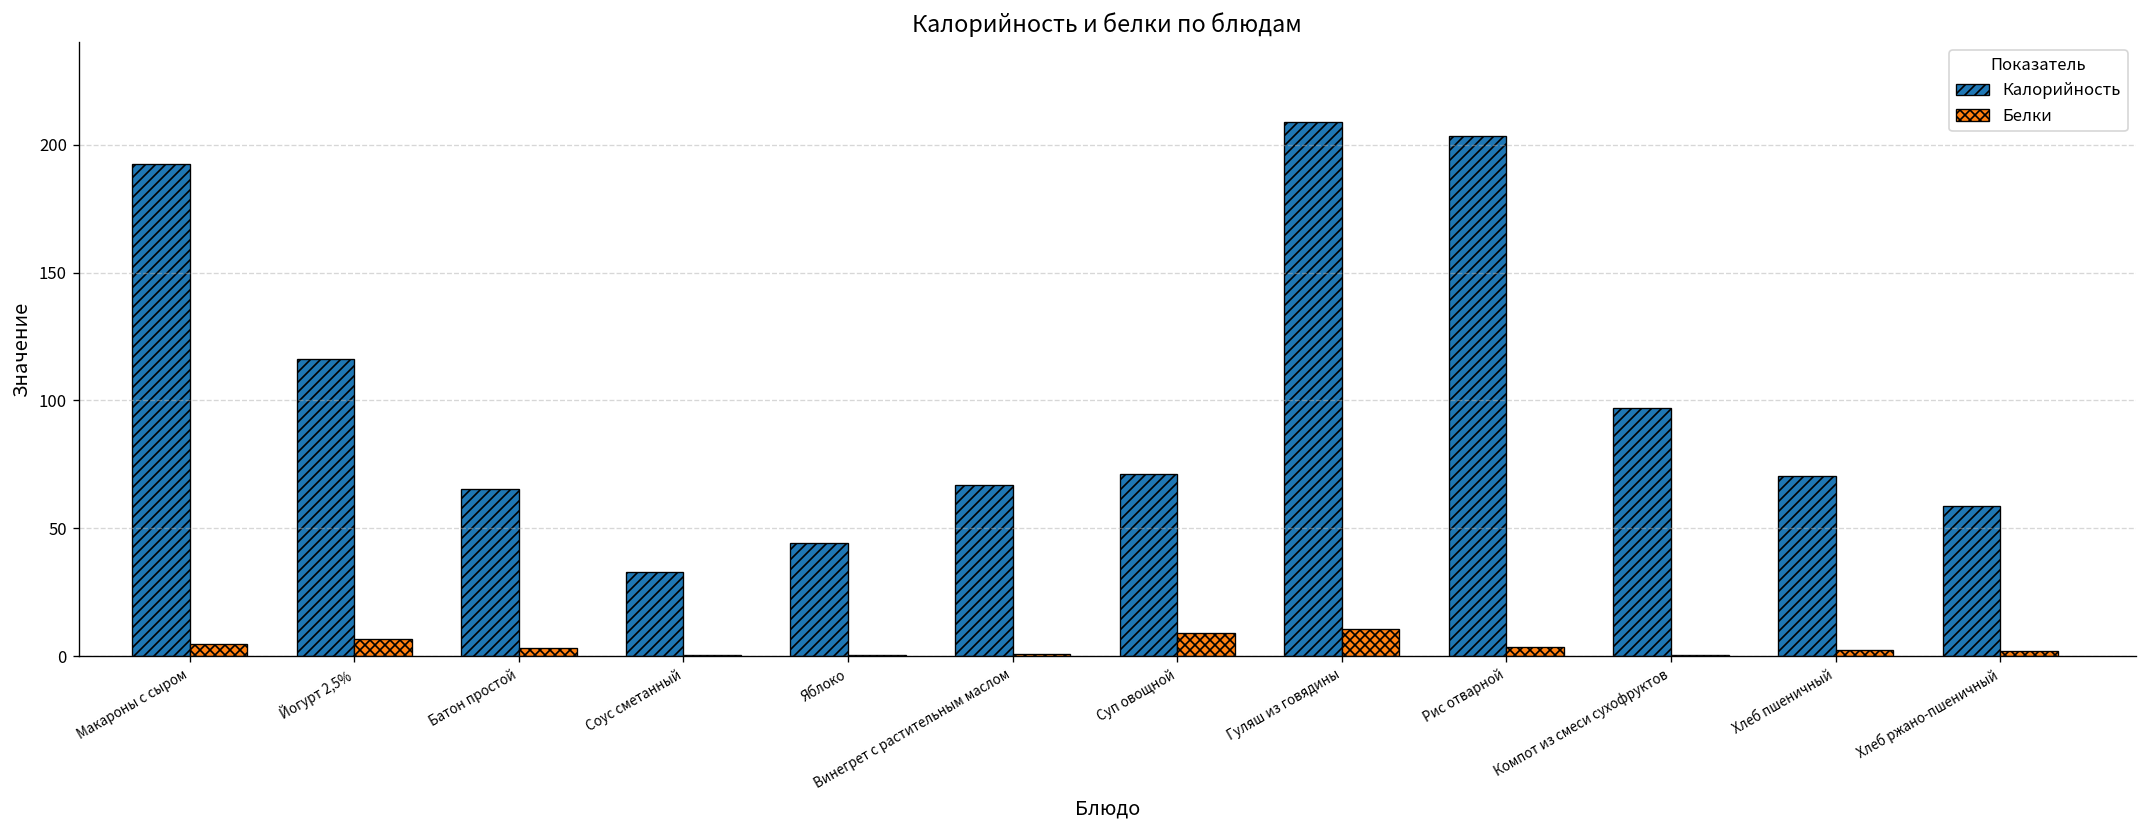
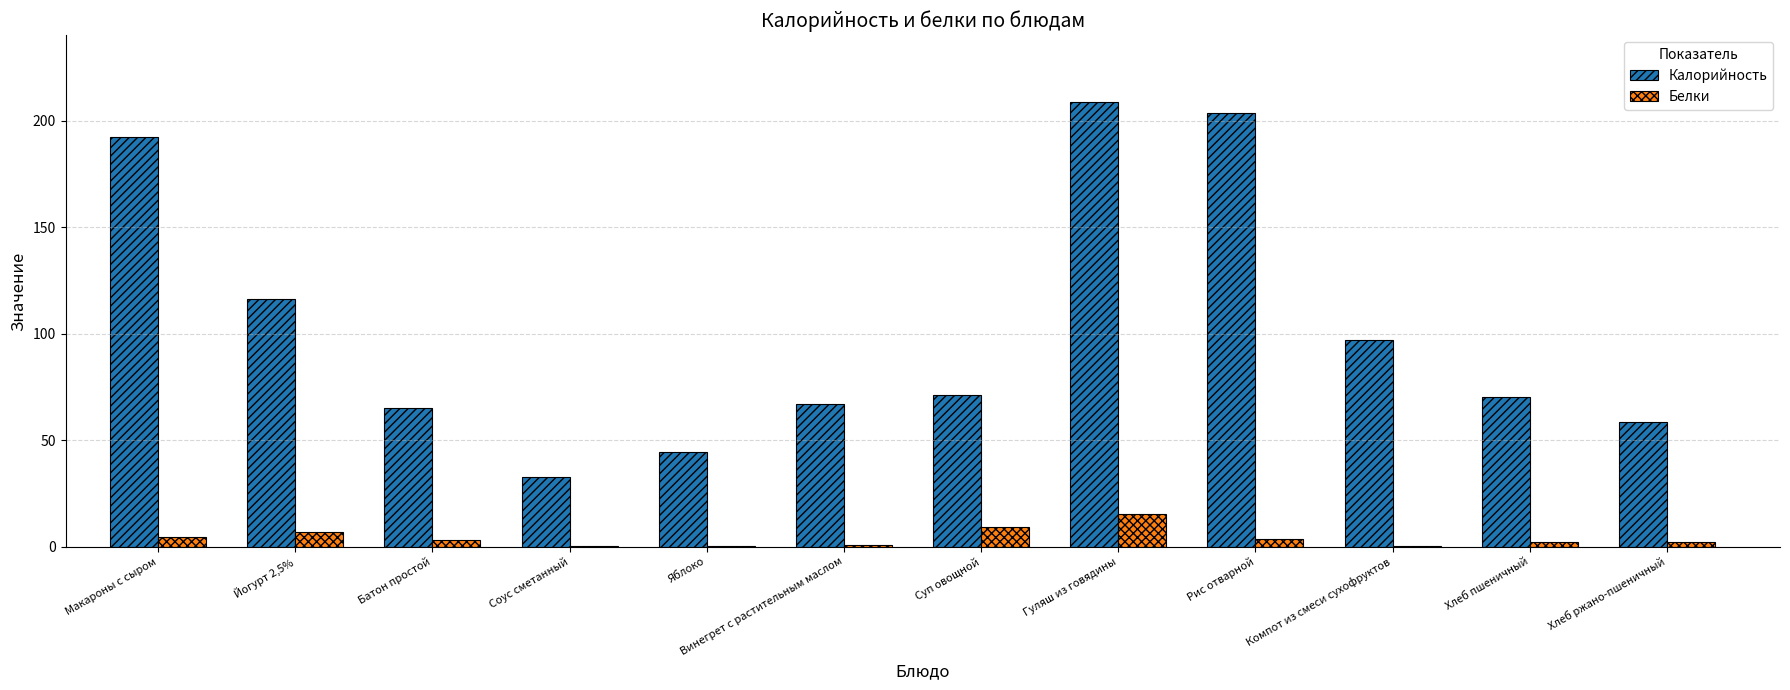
Белки, Гуляш из говядины: 11 -> 15
